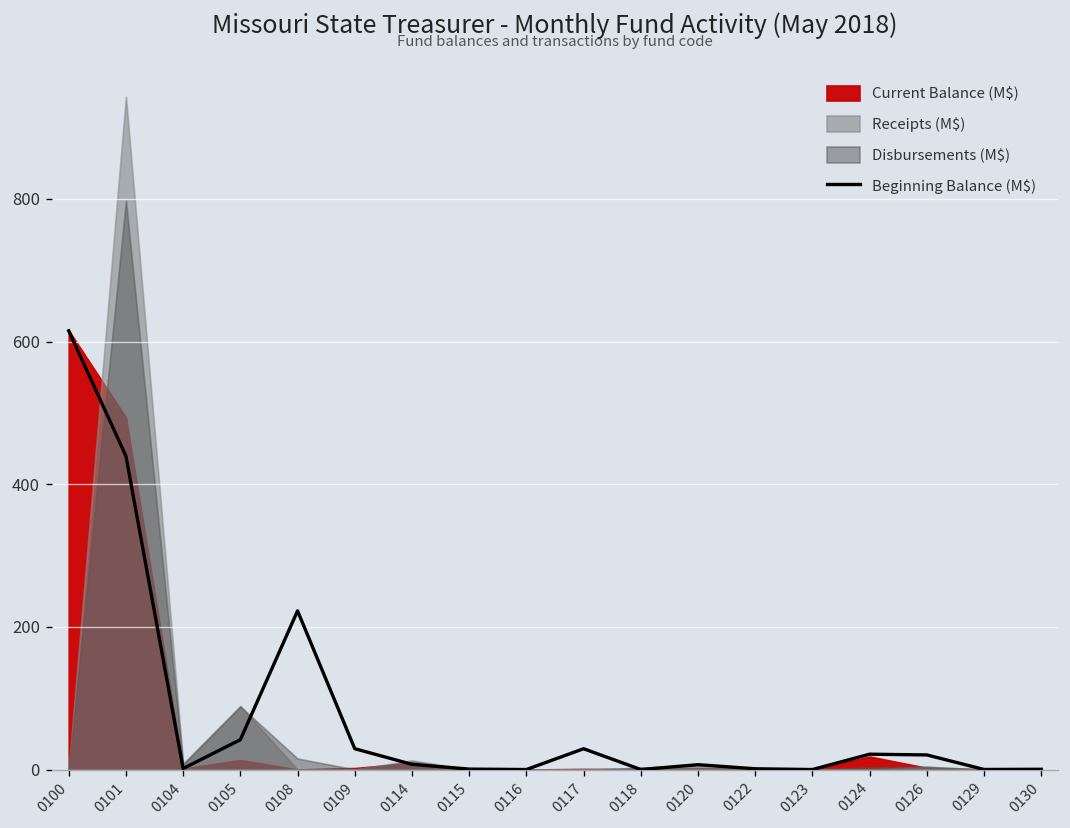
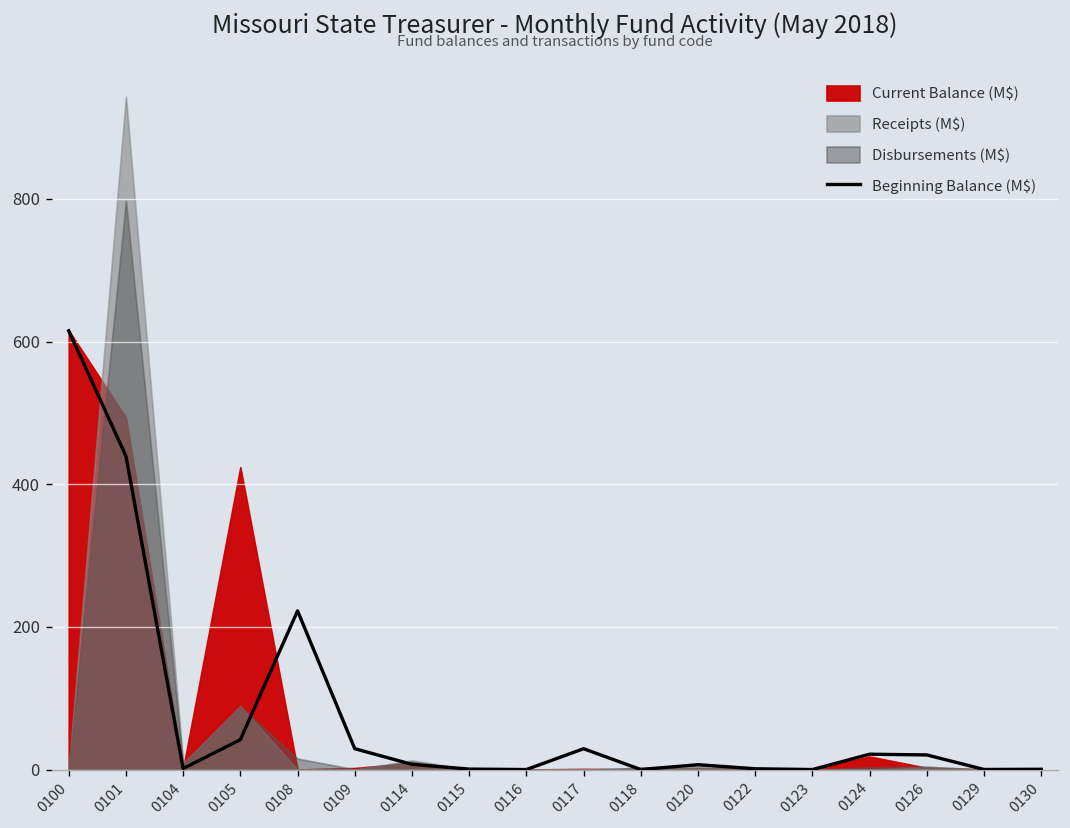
Current Balance (M$), 0105: 10 -> 420
